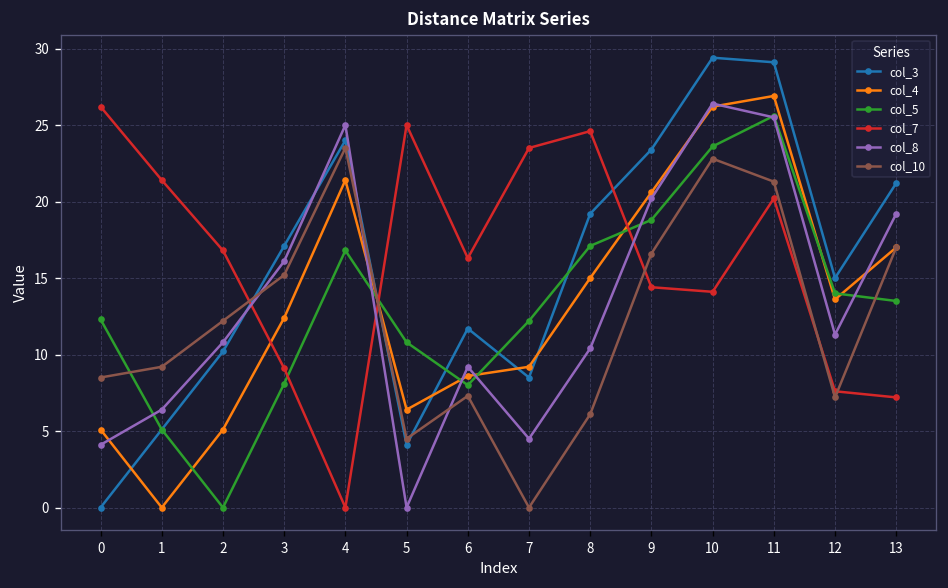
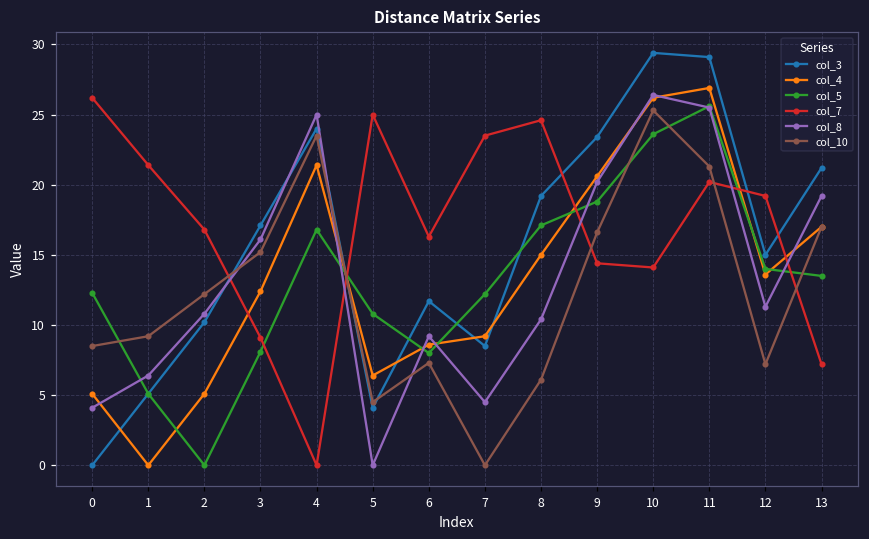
col_10, 10: 22.8 -> 25.3
col_7, 12: 7.6 -> 19.2
